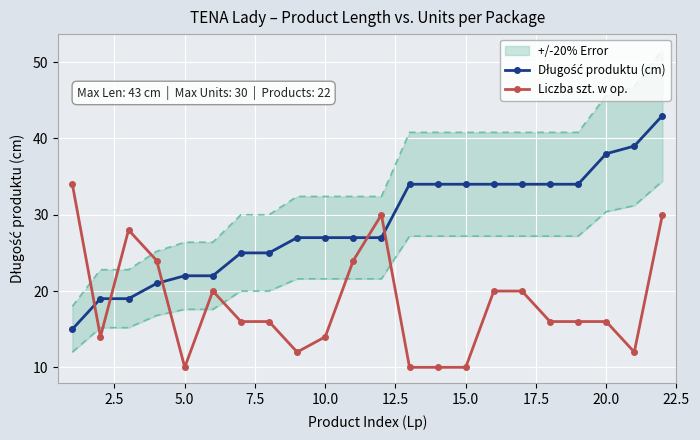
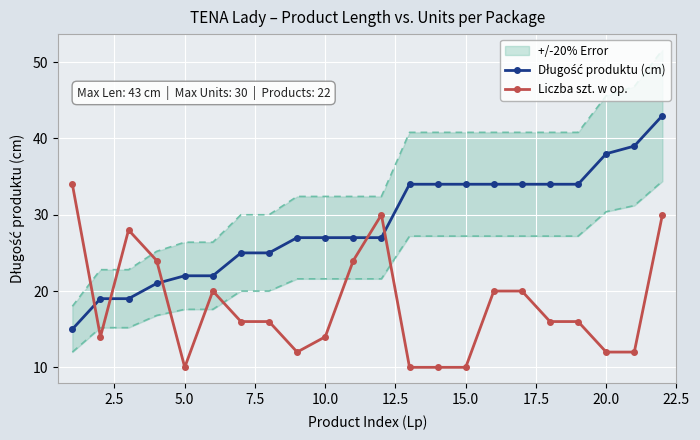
Liczba szt. w op., 20.0: 16 -> 12
